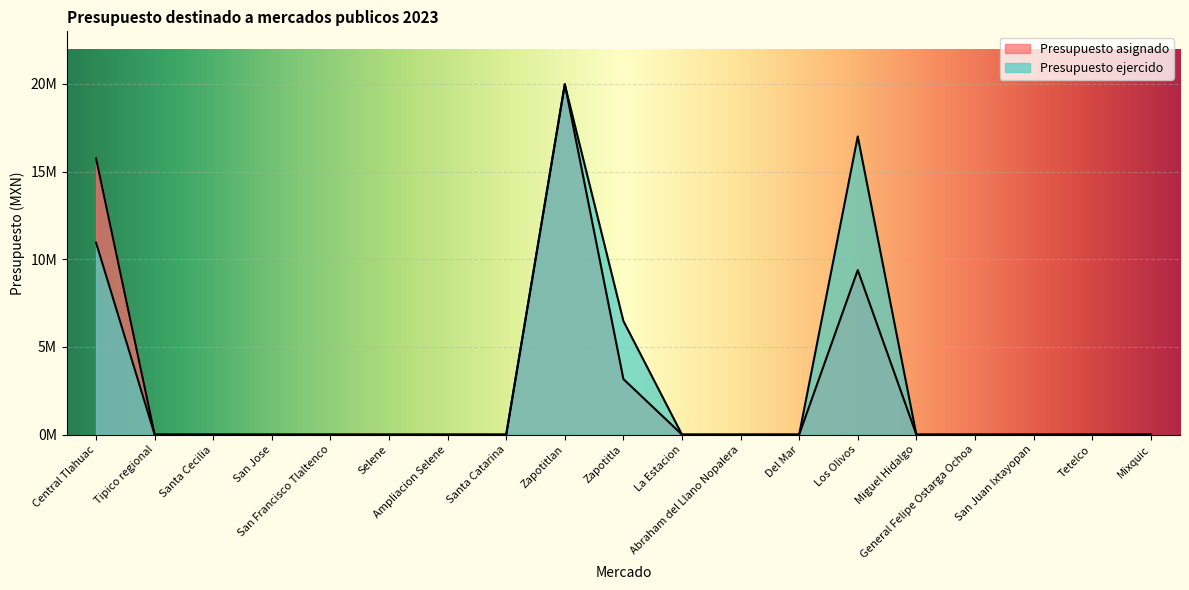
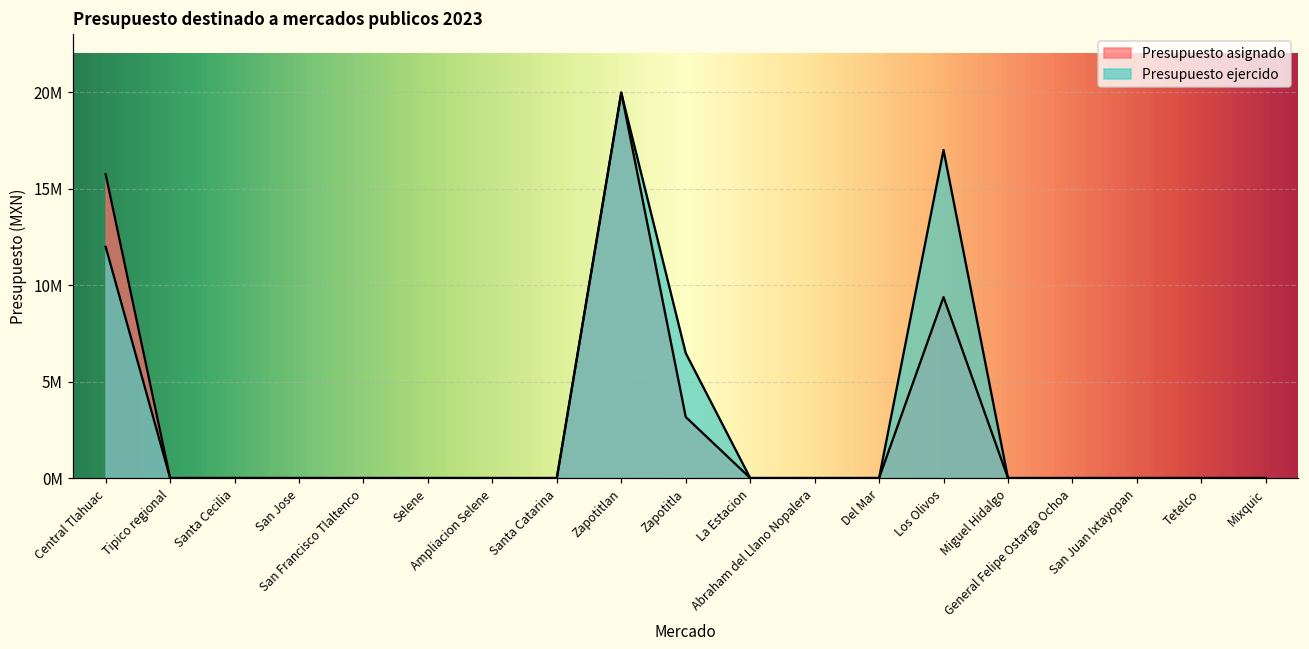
Presupuesto ejercido, Central Tlahuac: 10900000 -> 12000000
